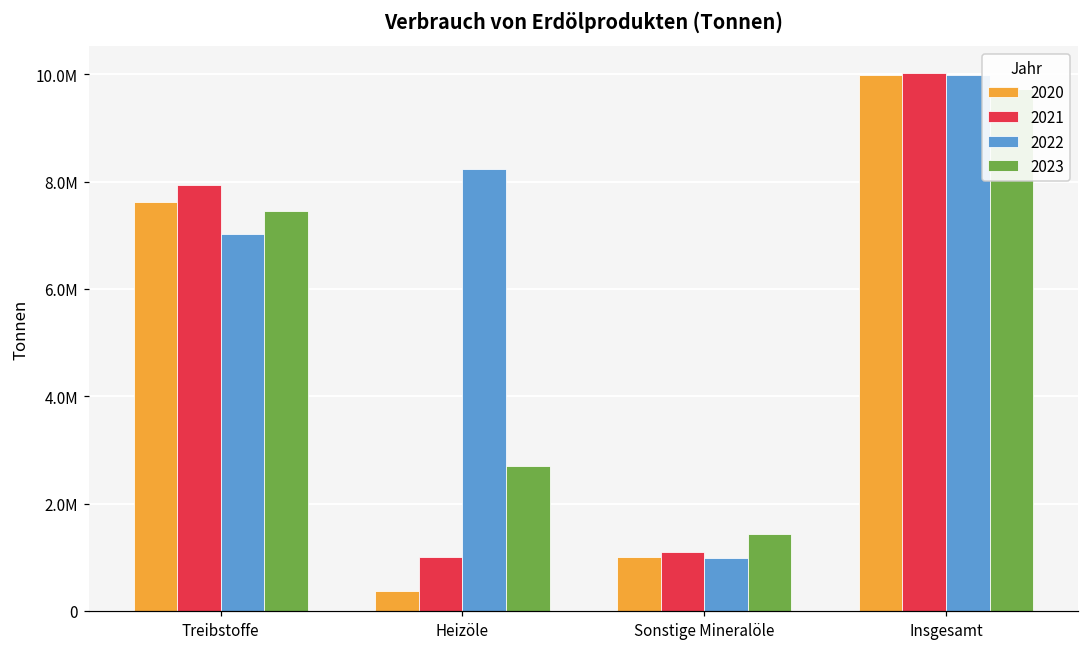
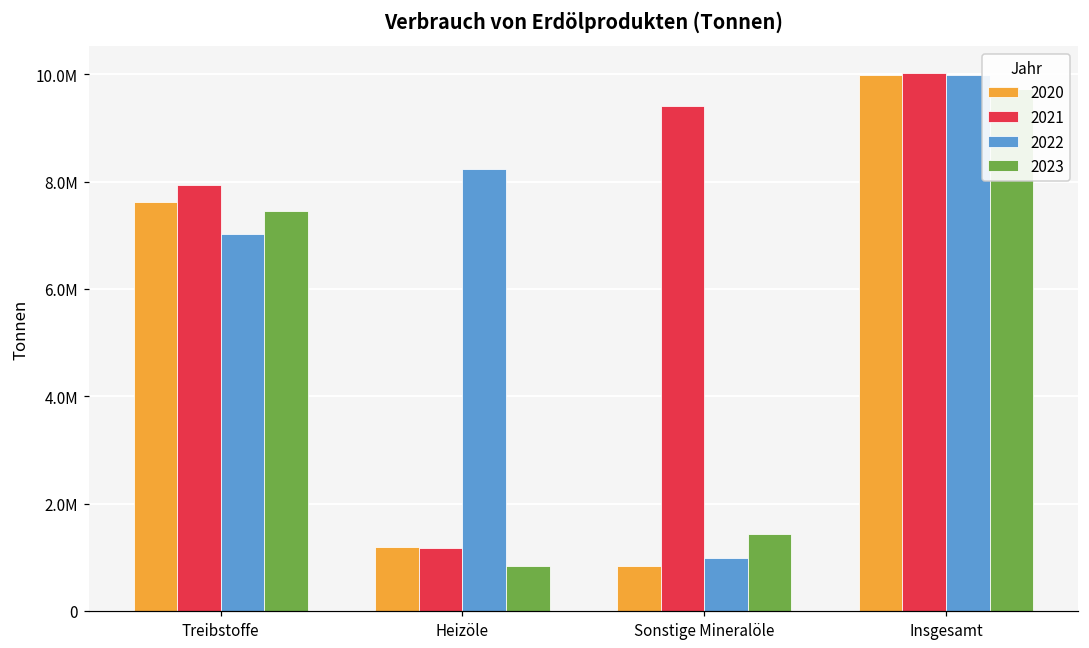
2020, Heizöle: 400000 -> 1200000
2021, Heizöle: 1000000 -> 1200000
2023, Heizöle: 2700000 -> 800000
2020, Sonstige Mineralöle: 1000000 -> 800000
2021, Sonstige Mineralöle: 1100000 -> 9400000
